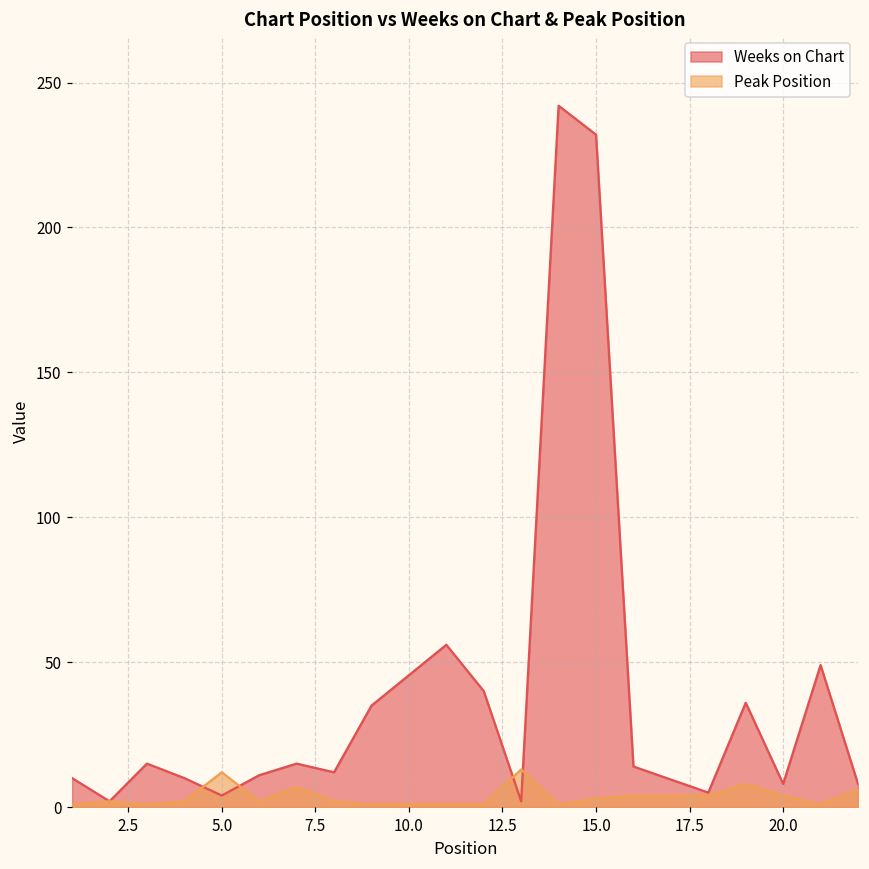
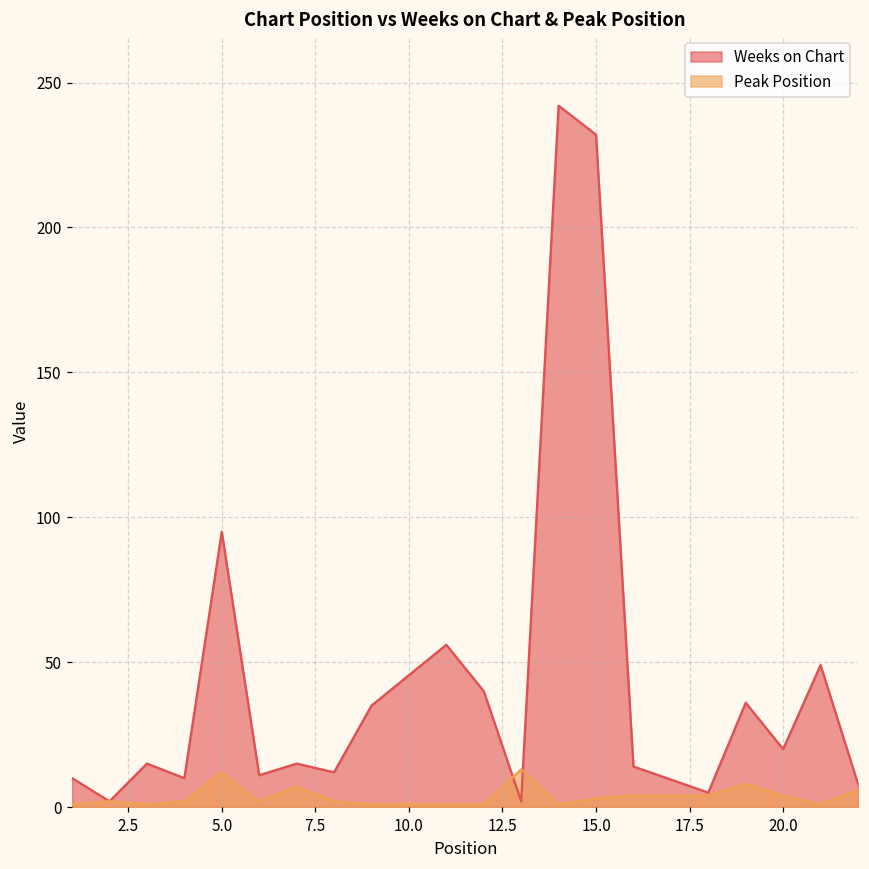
Weeks on Chart, 5.0: 4 -> 95
Weeks on Chart, 20.0: 8 -> 20
